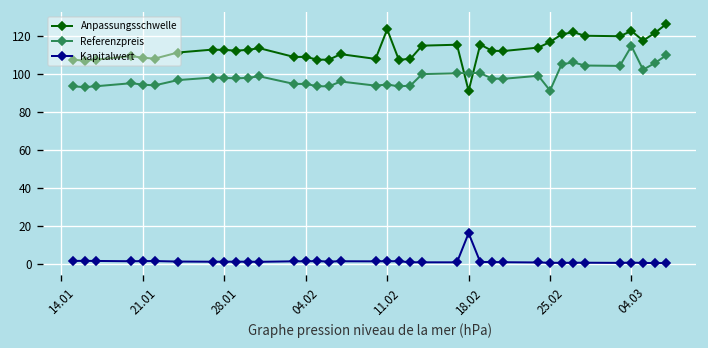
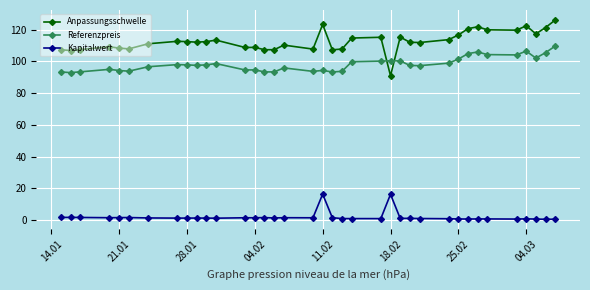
Kapitalwert, 11.02: 1 -> 16
Referenzpreis, 25.02: 91 -> 101
Referenzpreis, 04.03: 115 -> 107
